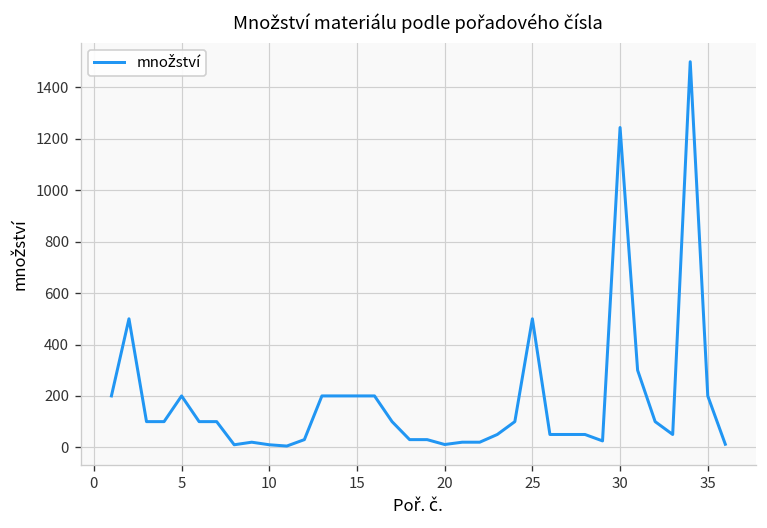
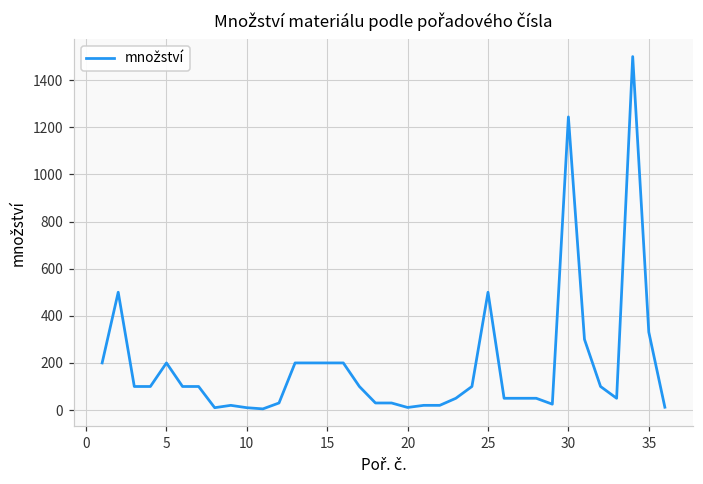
35: 200 -> 330
